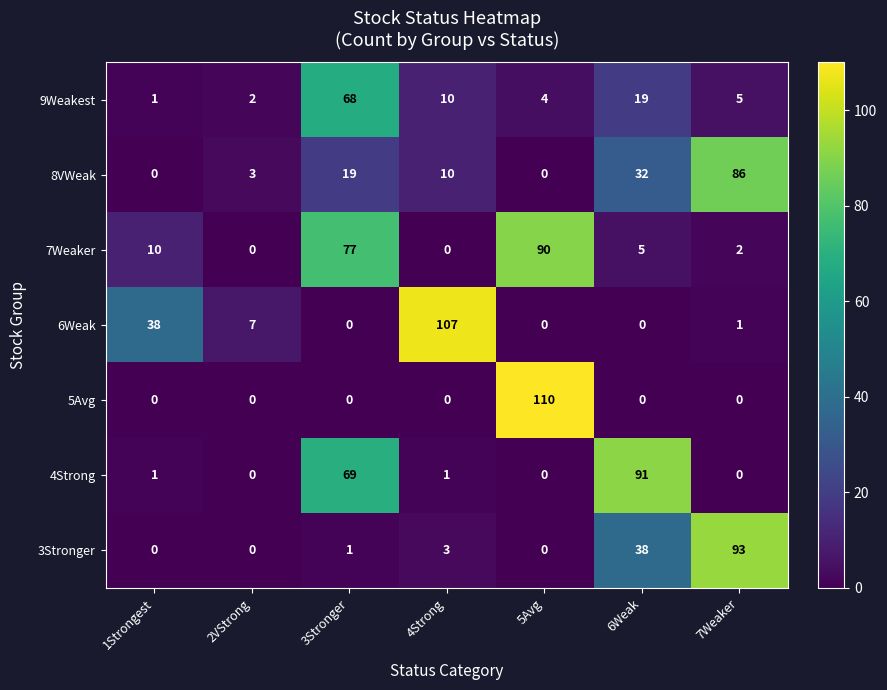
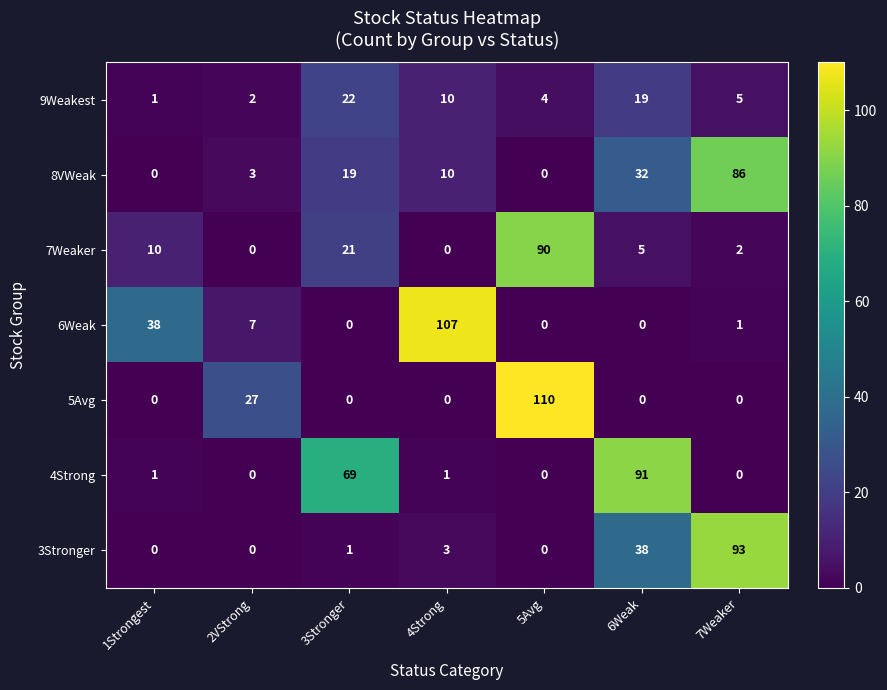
9Weakest, 3Stronger: 68 -> 22
7Weaker, 3Stronger: 77 -> 21
5Avg, 2VStrong: 0 -> 27
